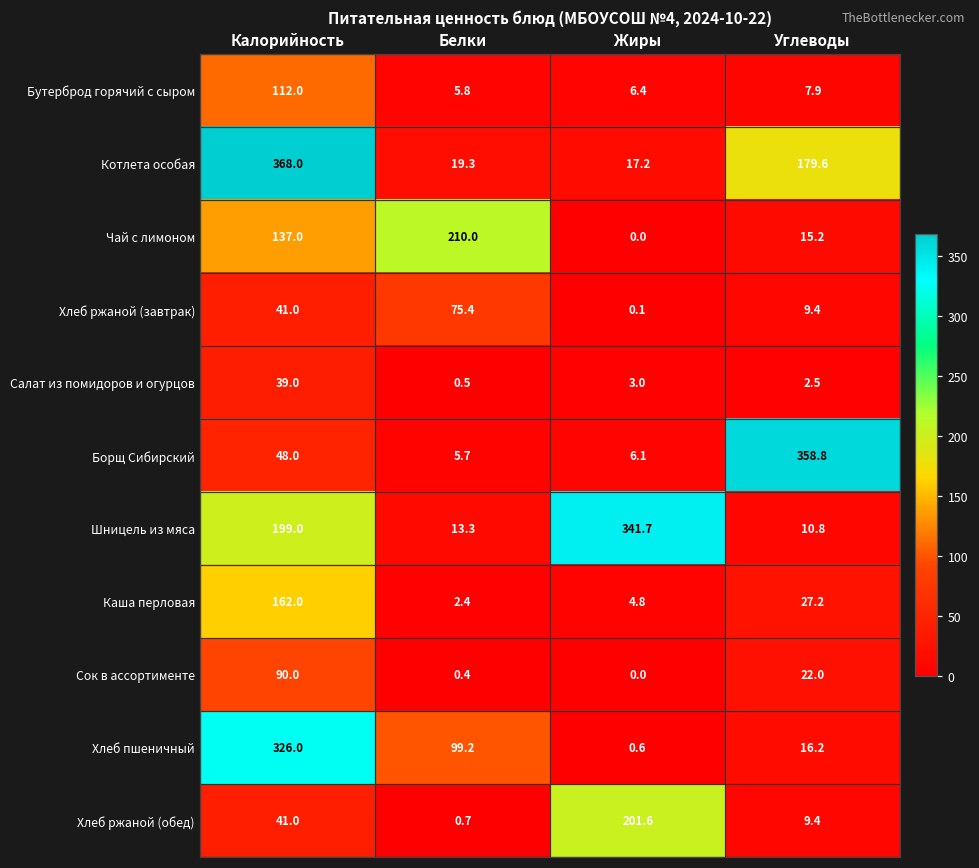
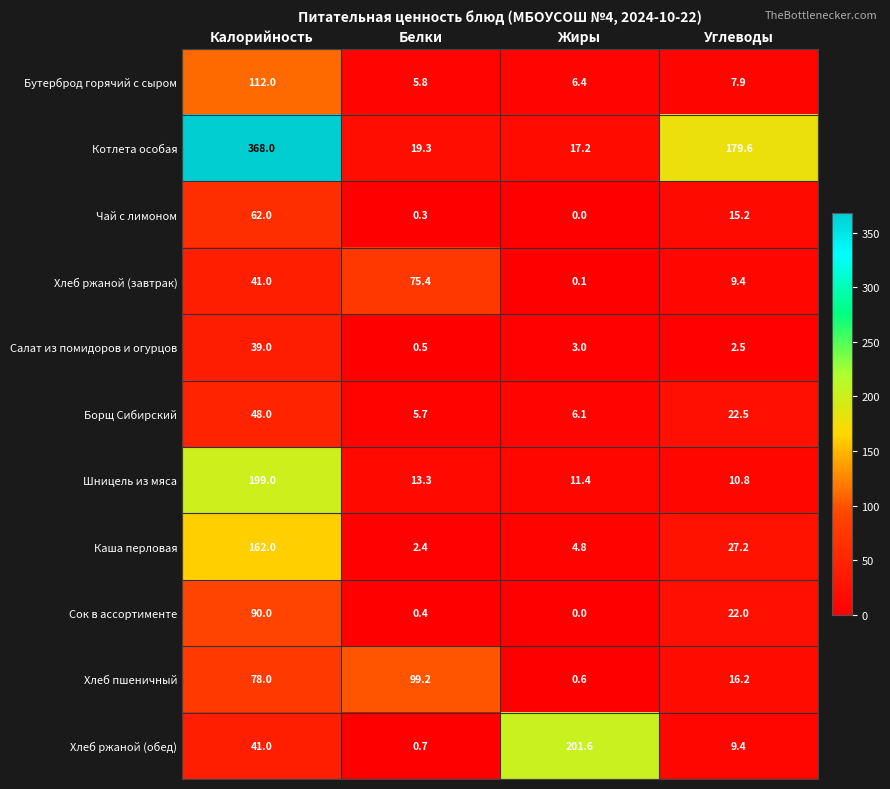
Чай с лимоном, Калорийность: 137.0 -> 62.0
Чай с лимоном, Белки: 210.0 -> 0.3
Борщ Сибирский, Углеводы: 358.8 -> 22.5
Шницель из мяса, Жиры: 341.7 -> 11.4
Хлеб пшеничный, Калорийность: 326.0 -> 78.0
